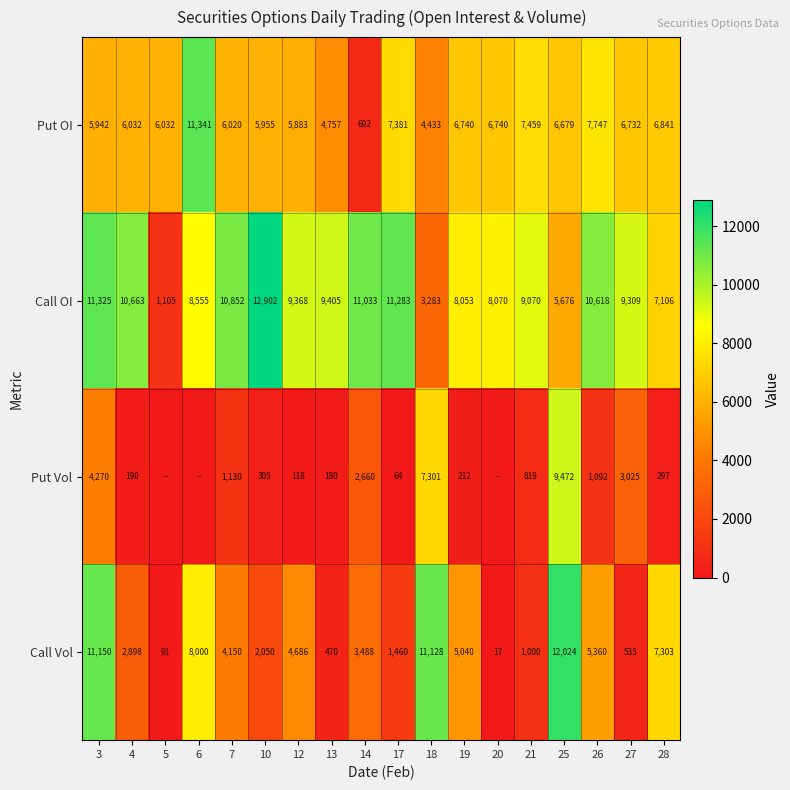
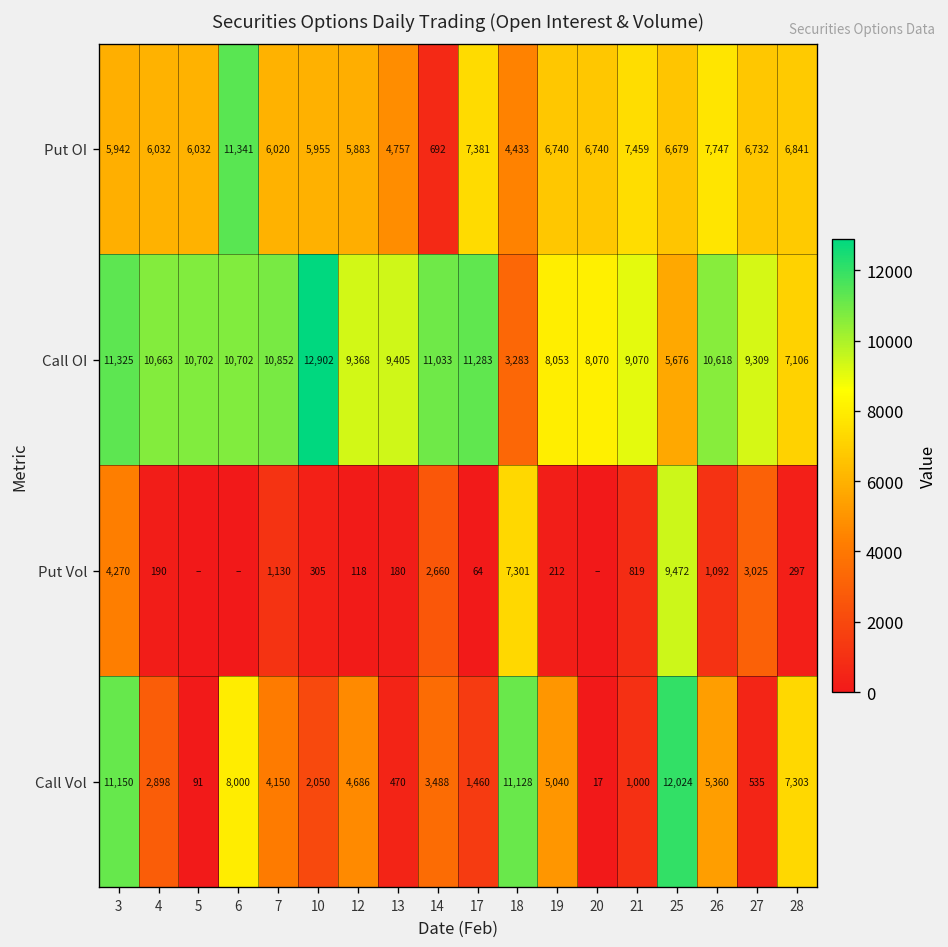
Call OI, 5: 1,105 -> 10,702
Call OI, 6: 8,555 -> 10,702
